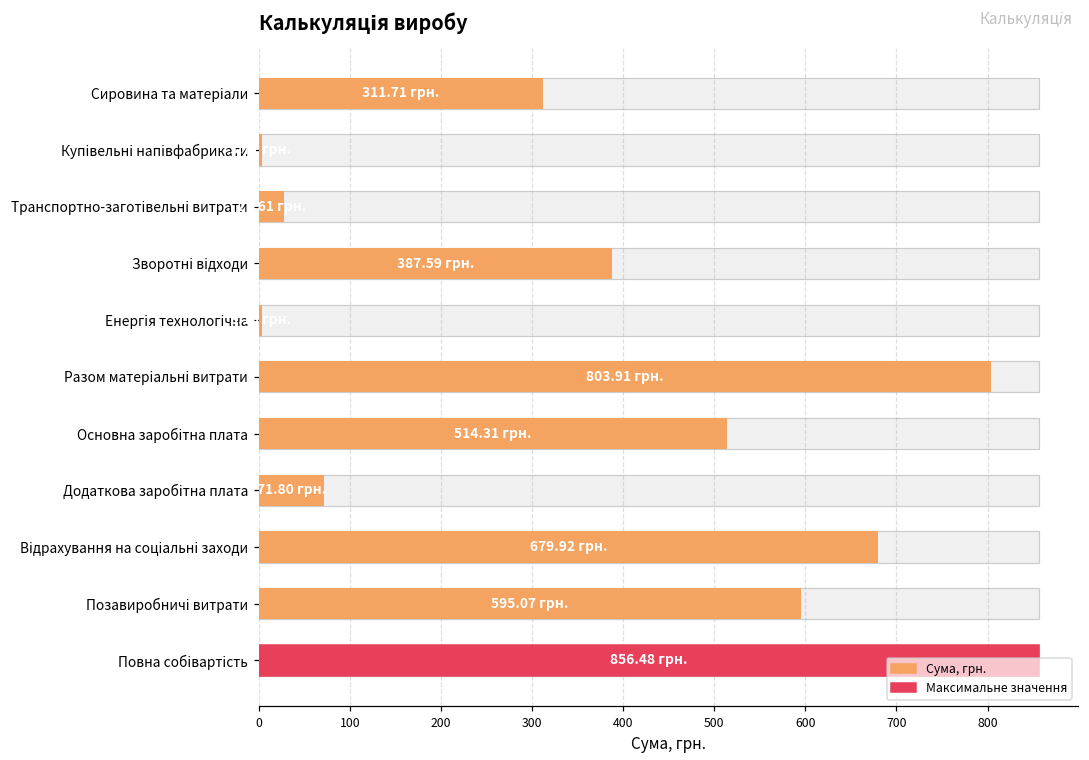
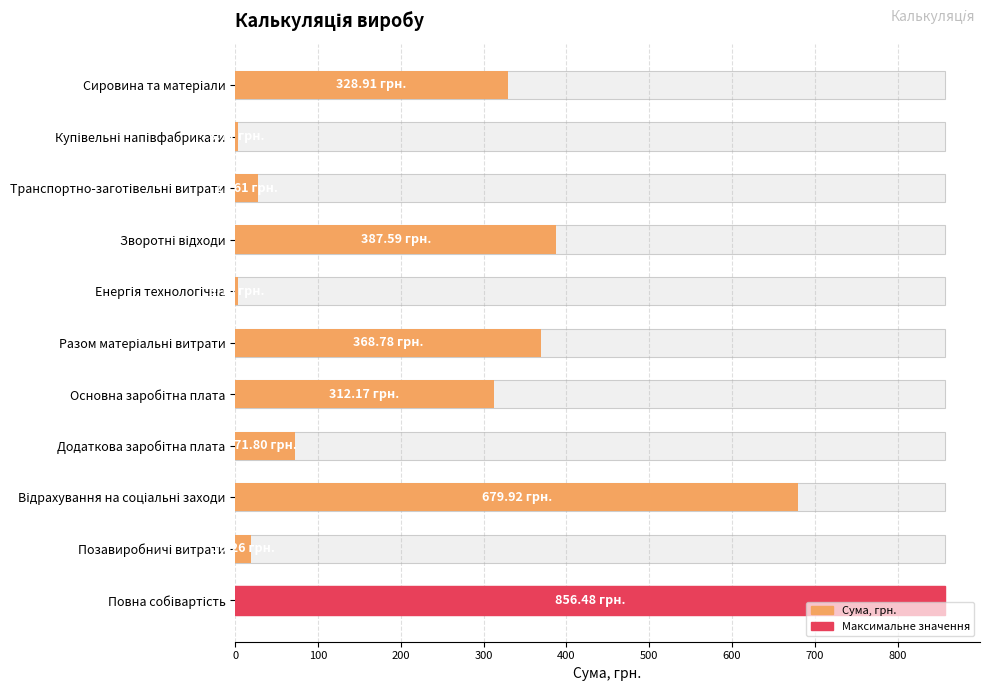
Сума, грн., Сировина та матеріали: 311.71 -> 328.91
Сума, грн., Разом матеріальні витрати: 803.91 -> 368.78
Сума, грн., Основна заробітна плата: 514.31 -> 312.17
Сума, грн., Позавиробничі витрати: 600 -> 20
